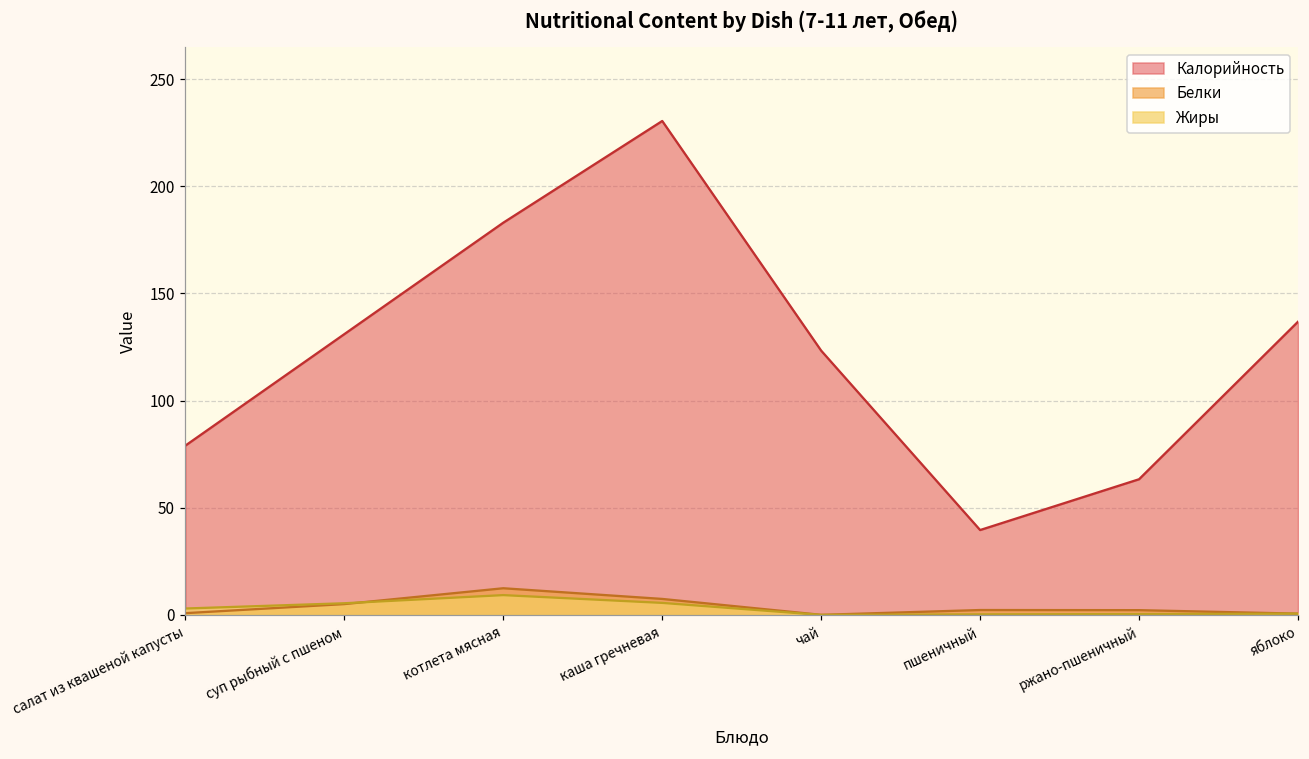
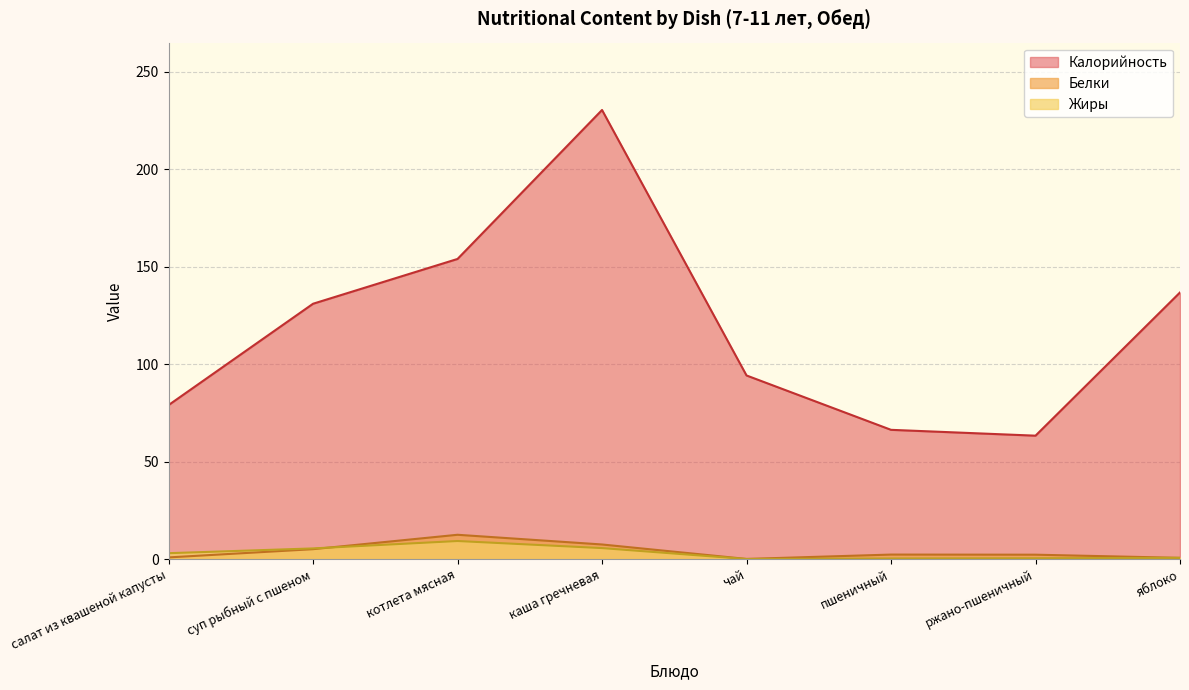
Калорийность, котлета мясная: 183 -> 154
Калорийность, чай: 123 -> 94
Калорийность, пшеничный: 40 -> 66
